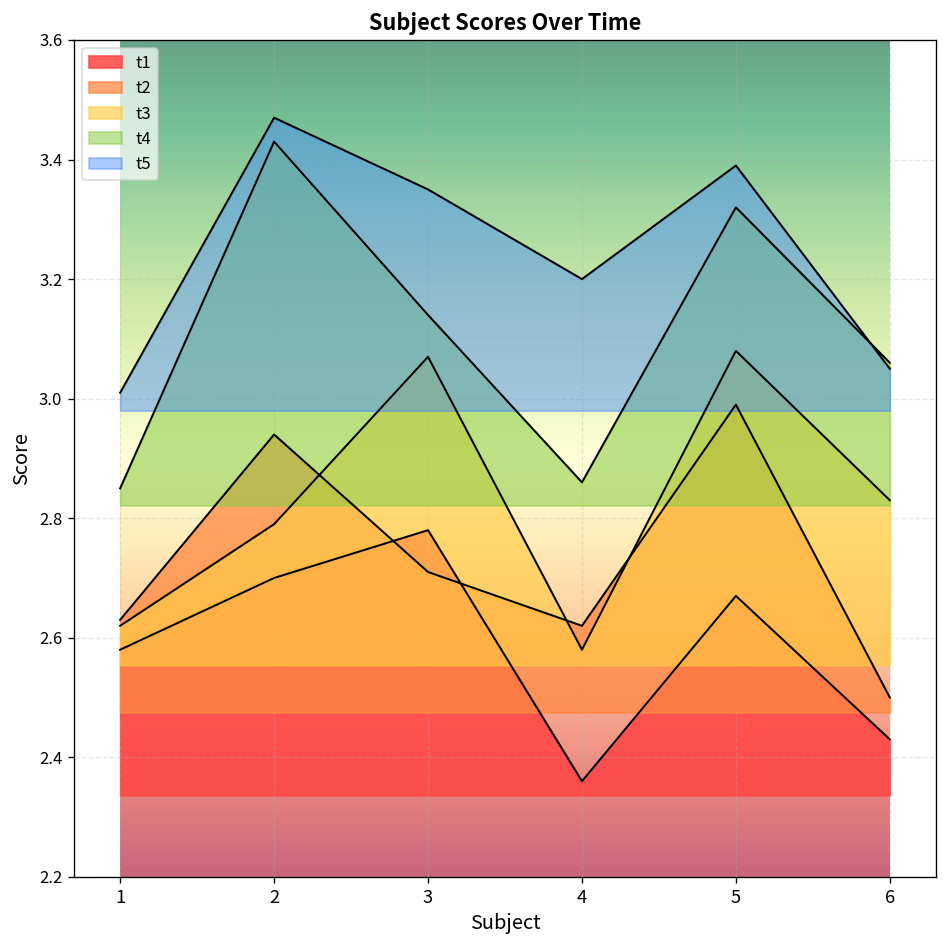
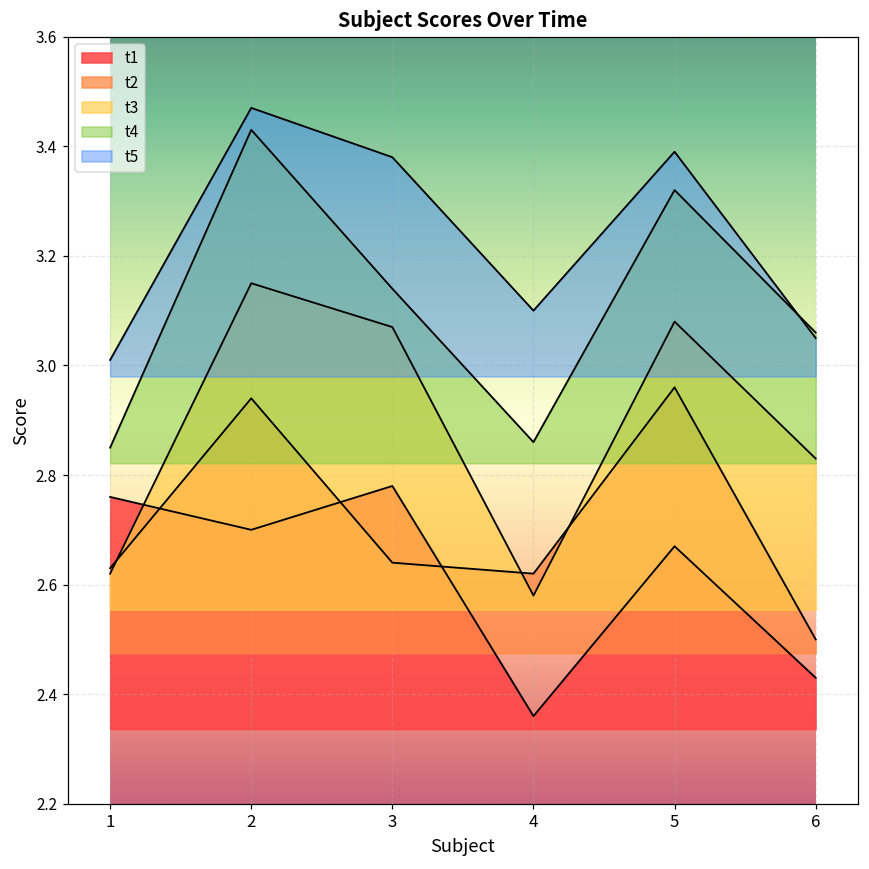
t1, 1: 2.58 -> 2.76
t3, 2: 2.79 -> 3.15
t2, 3: 2.71 -> 2.64
t5, 3: 3.35 -> 3.38
t5, 4: 3.2 -> 3.1
t2, 5: 2.99 -> 2.96
